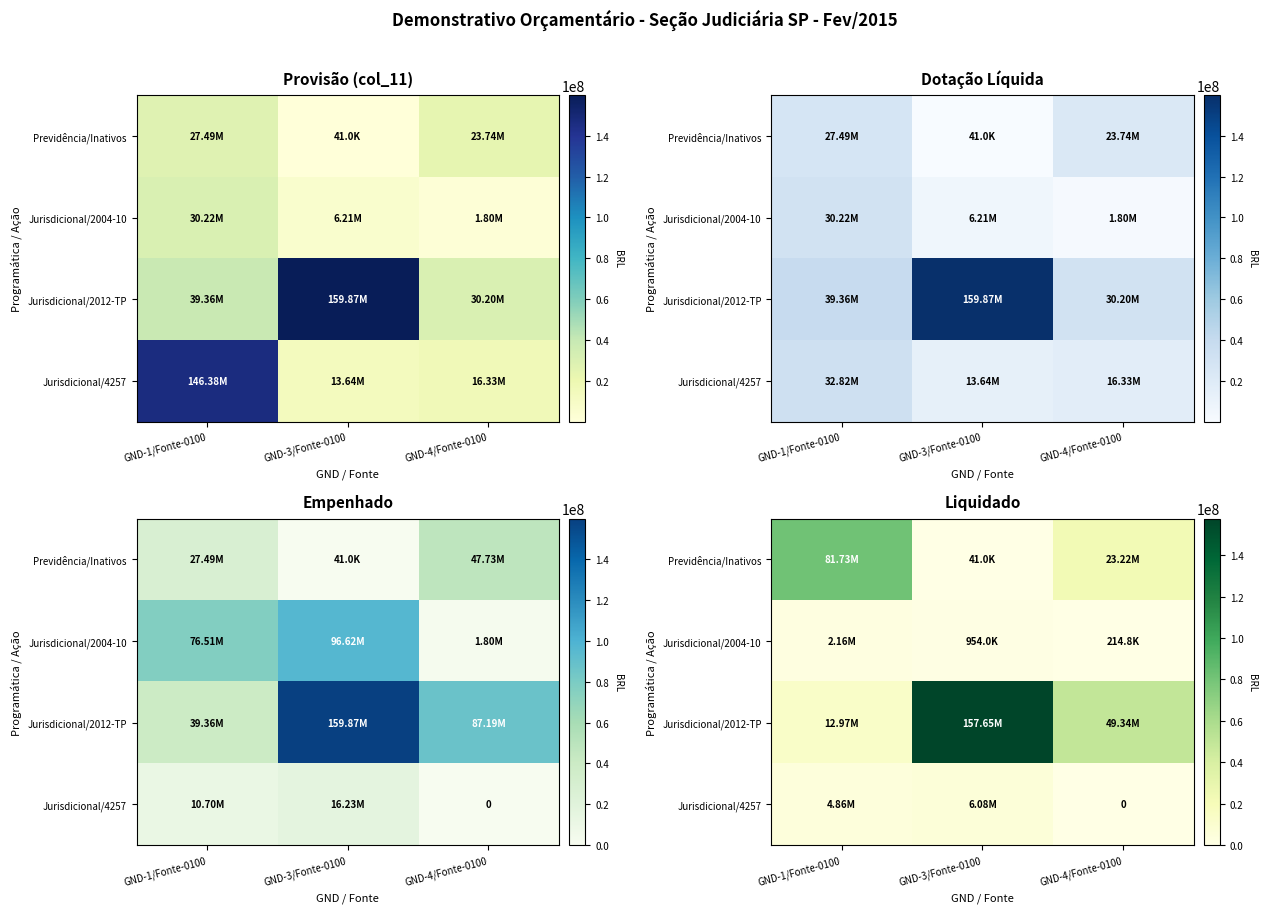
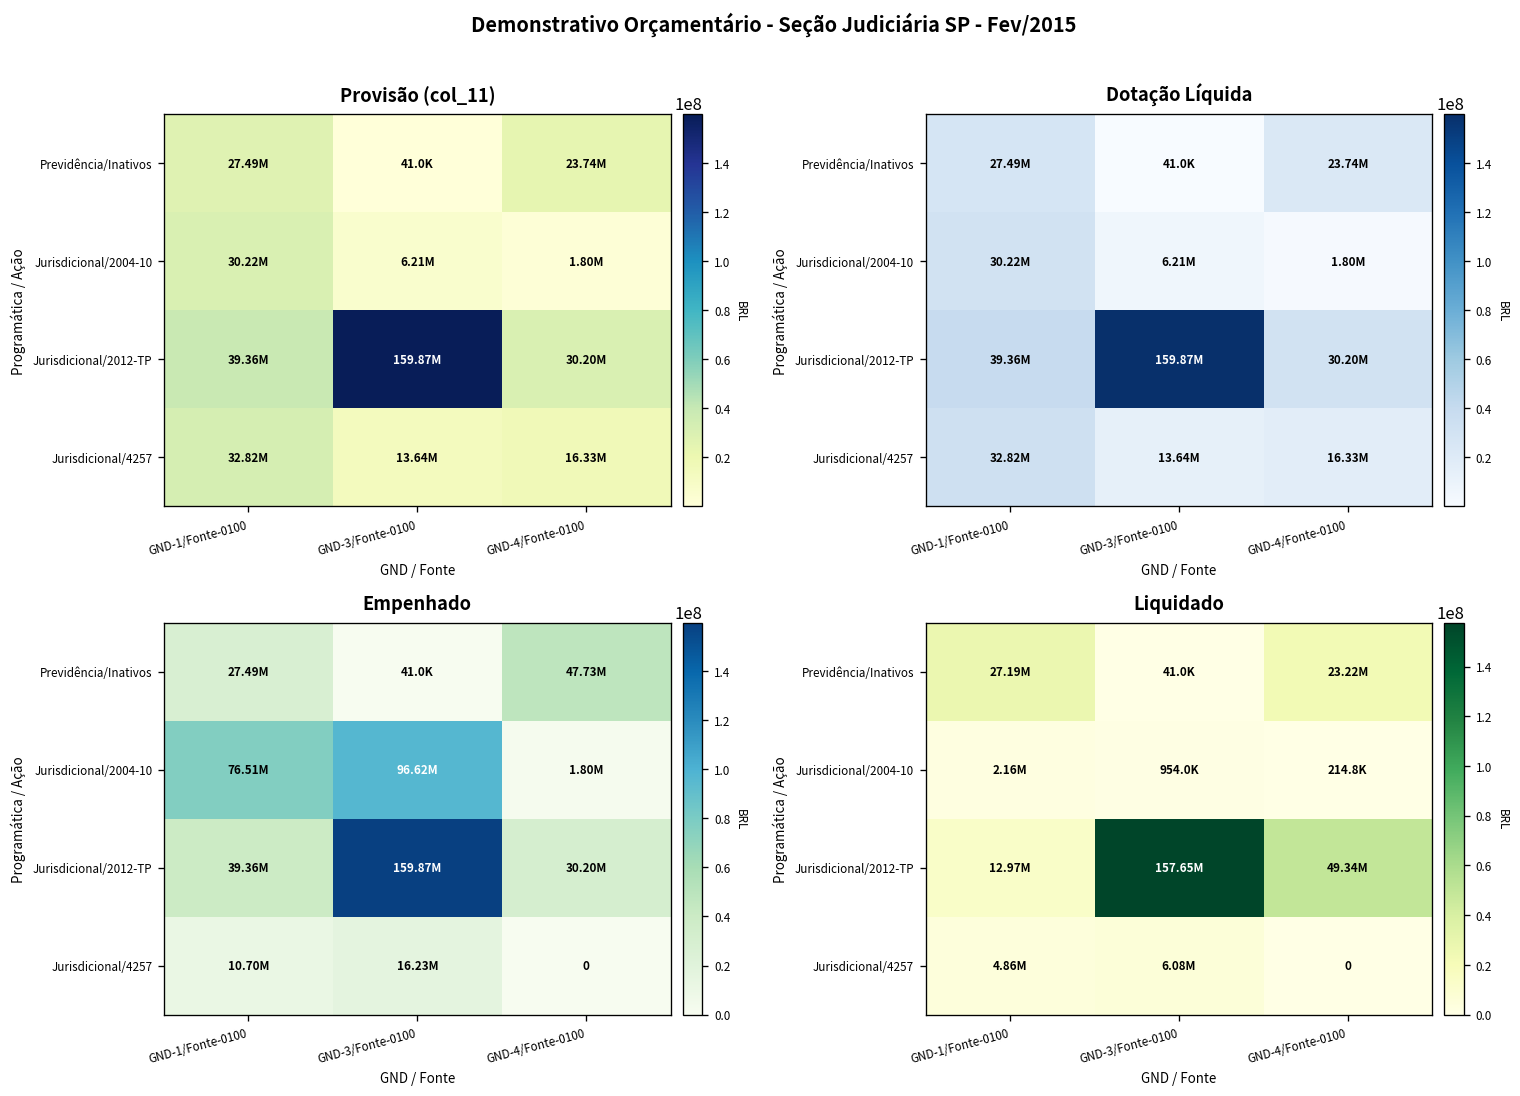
Provisão (col_11), Jurisdicional/4257, GND-1/Fonte-0100: 146.38M -> 32.82M
Empenhado, Jurisdicional/2012-TP, GND-4/Fonte-0100: 87.19M -> 30.20M
Liquidado, Previdência/Inativos, GND-1/Fonte-0100: 81.73M -> 27.19M
